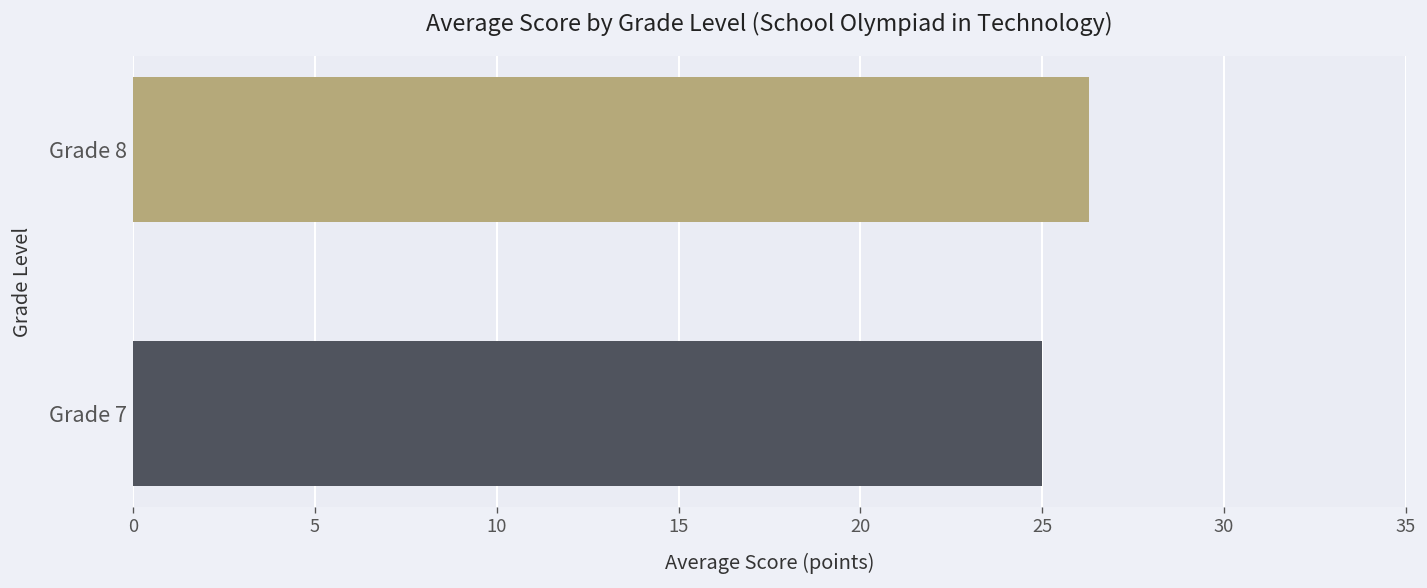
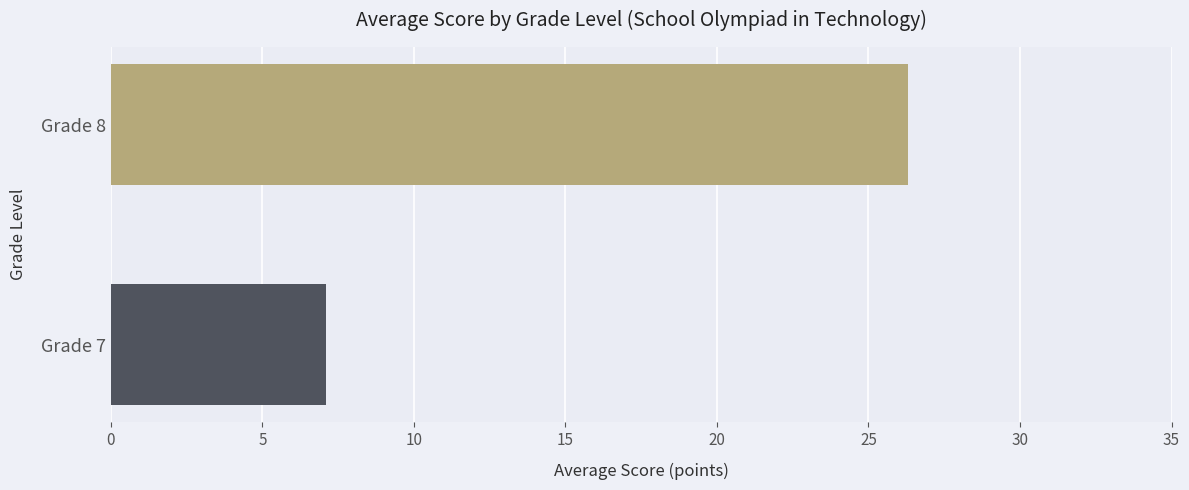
Grade 7: 25.0 -> 7.1
